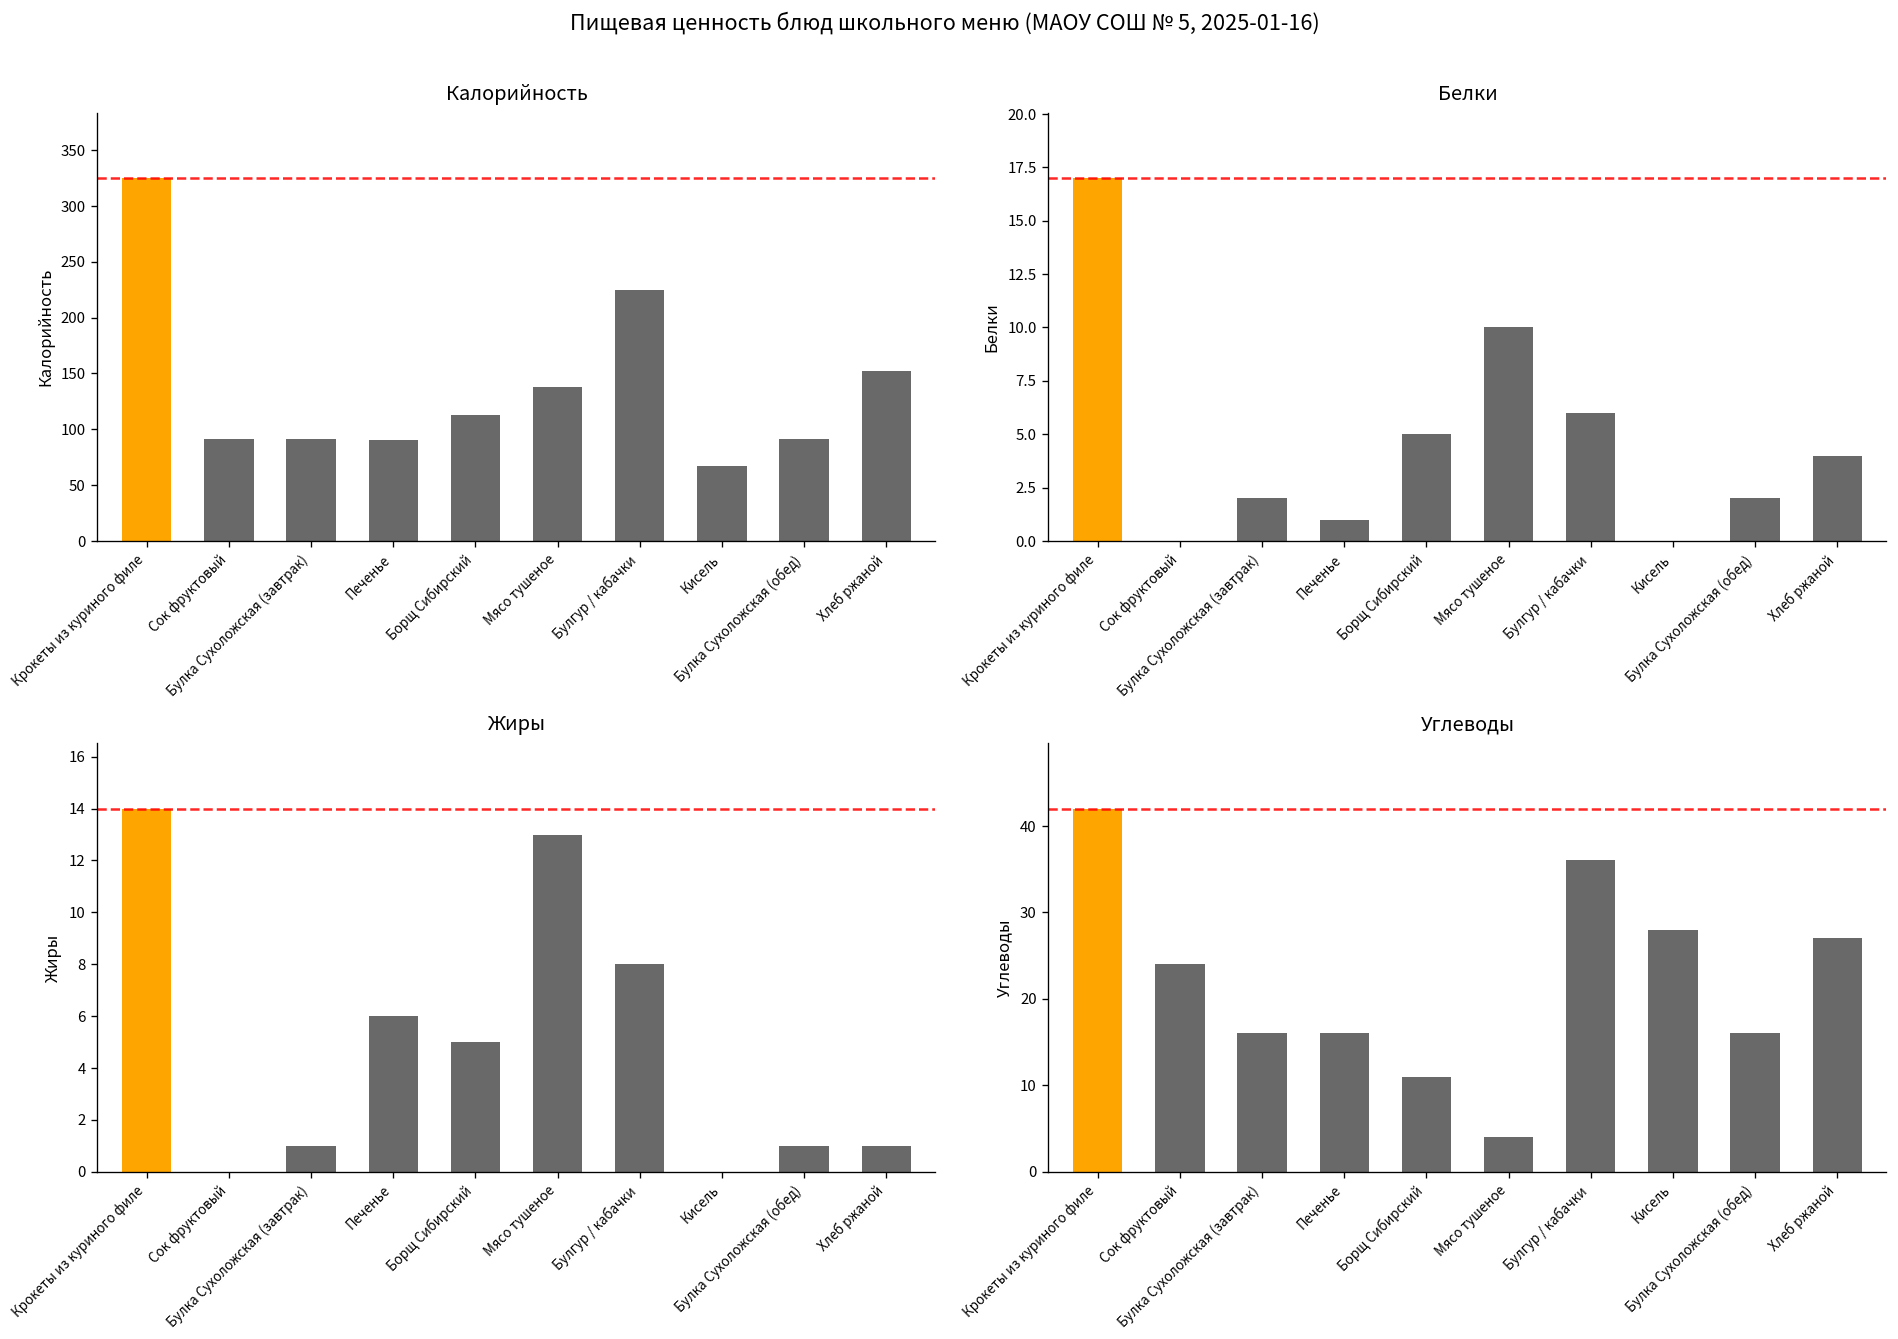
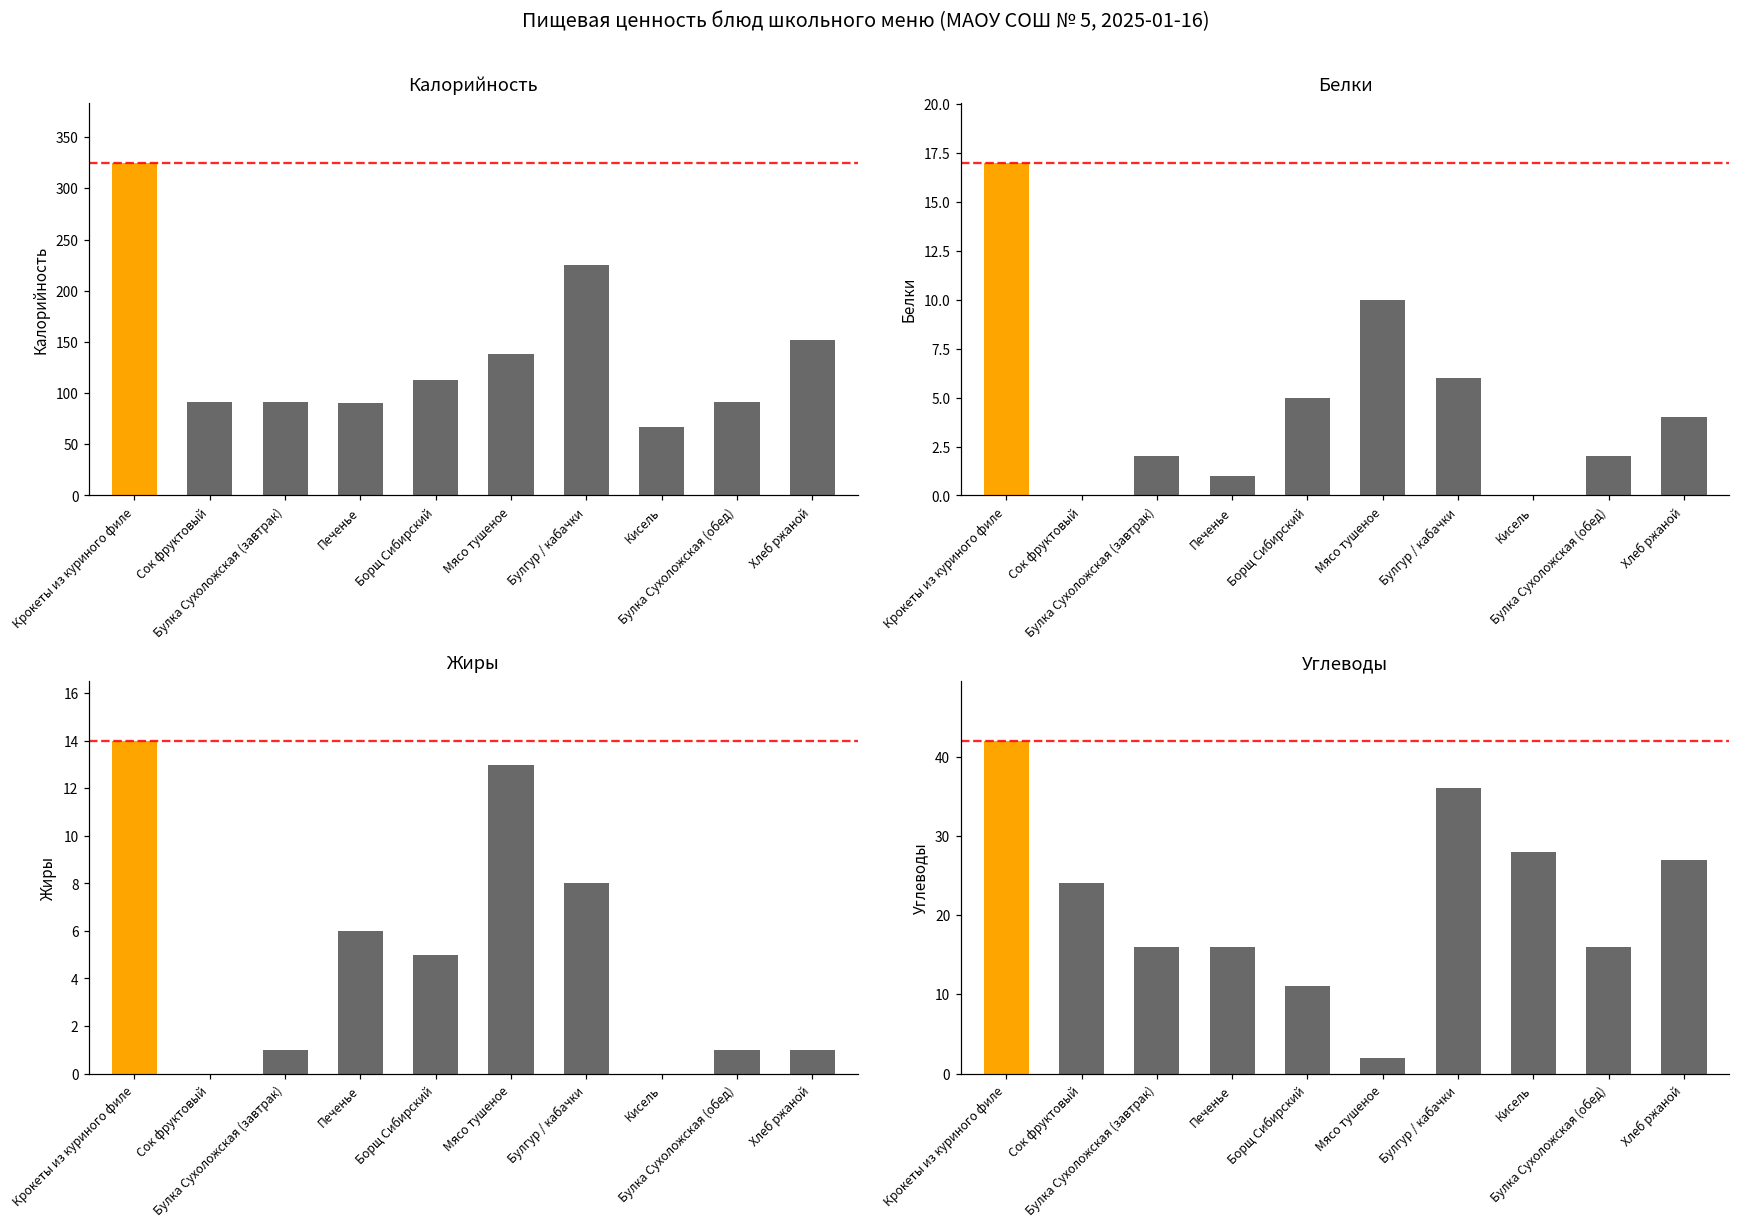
Углеводы, Мясо тушеное: 4 -> 2
